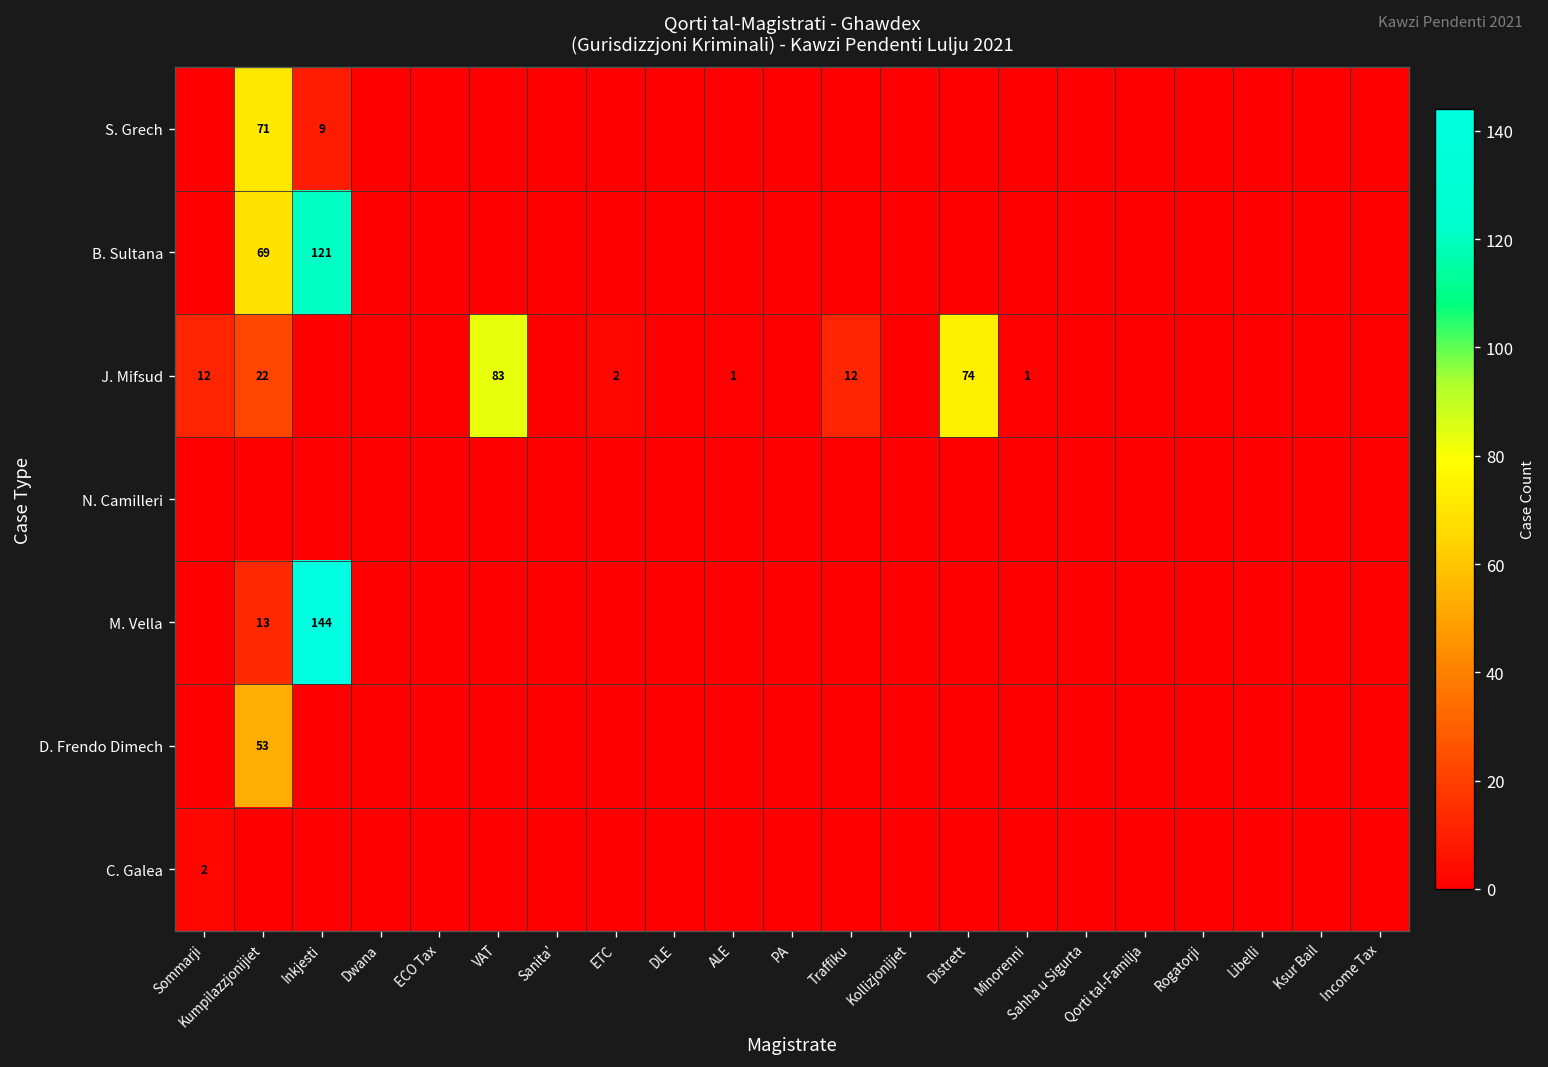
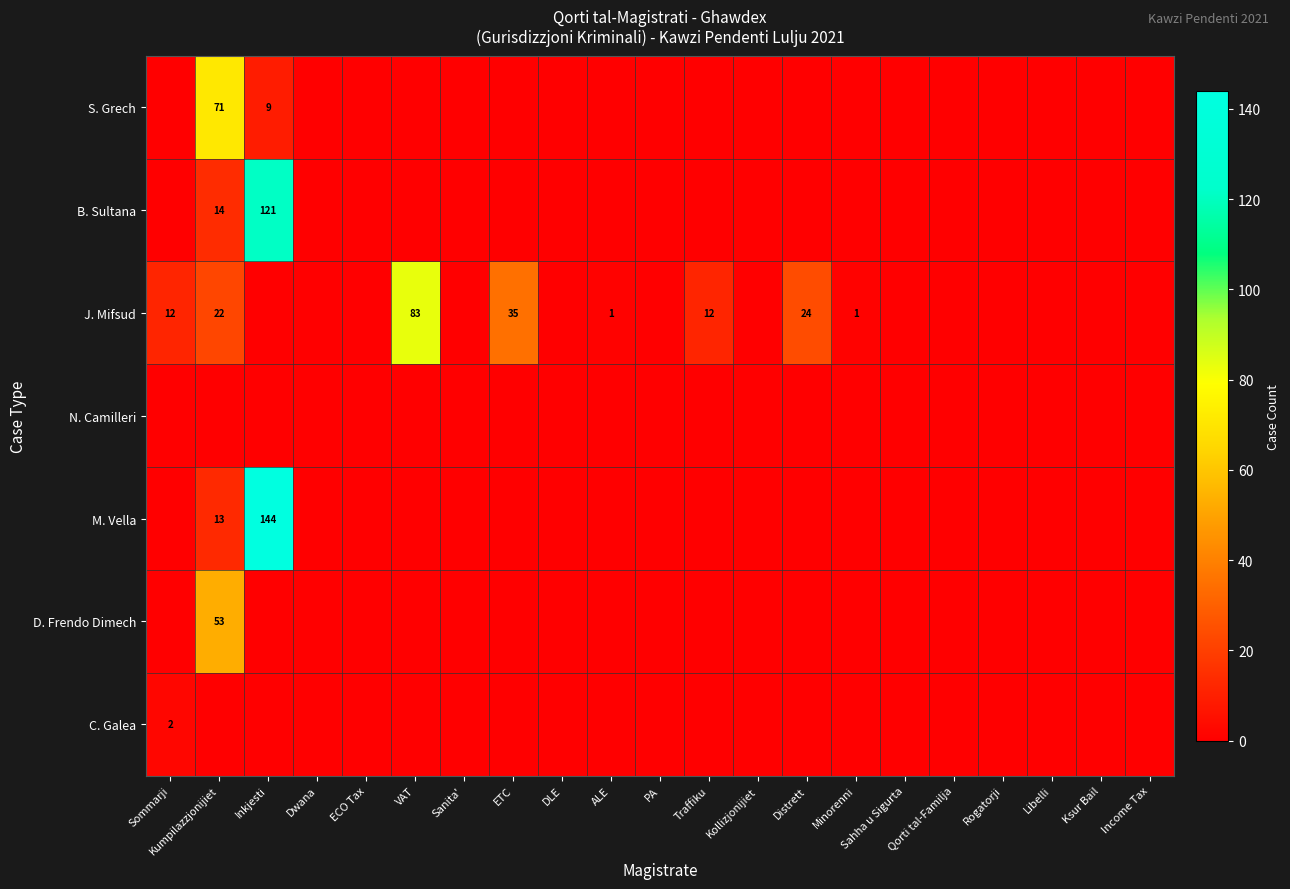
B. Sultana, Kumpilazzjonijiet: 69 -> 14
J. Mifsud, ETC: 2 -> 35
J. Mifsud, Distrett: 74 -> 24
